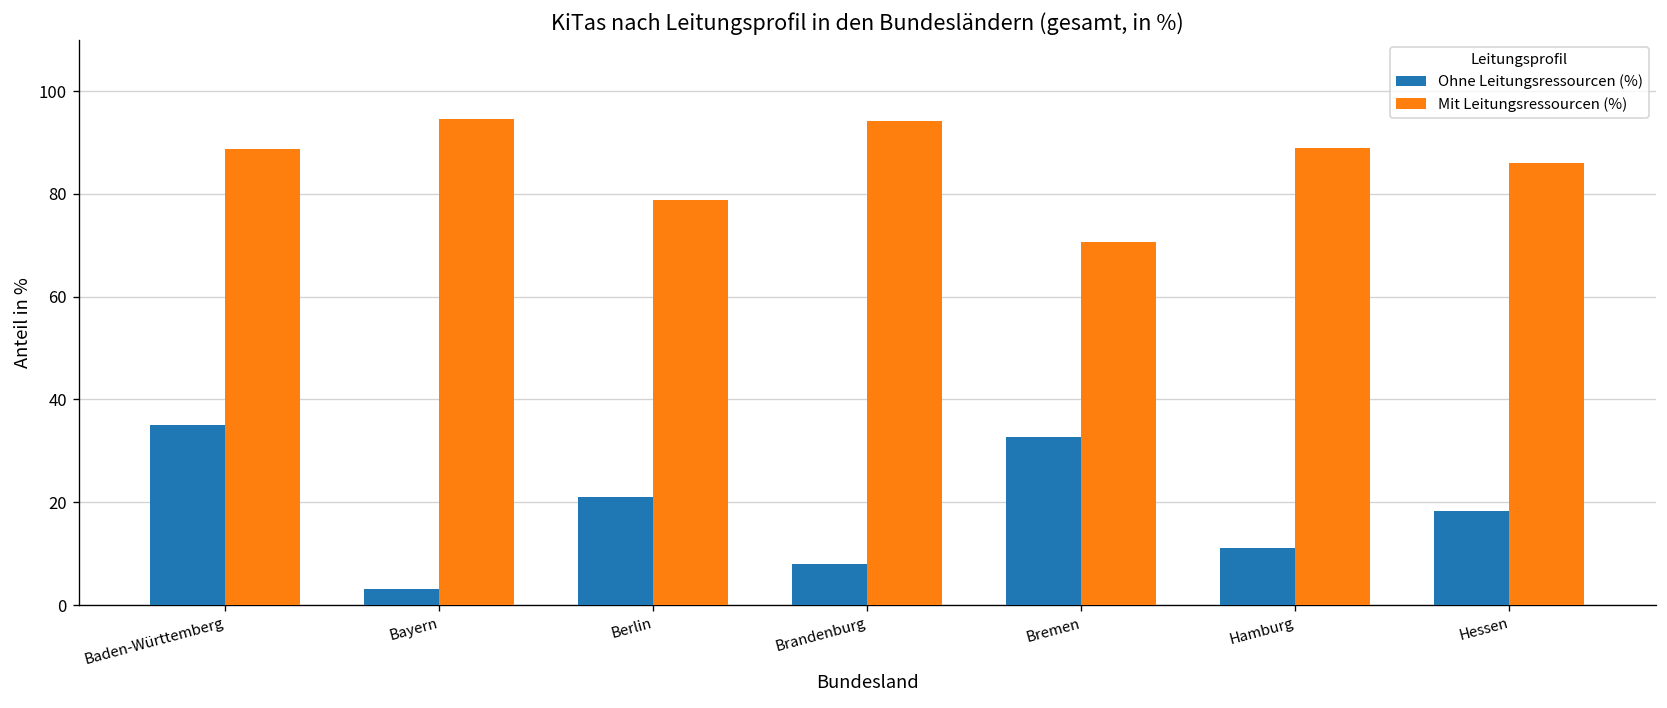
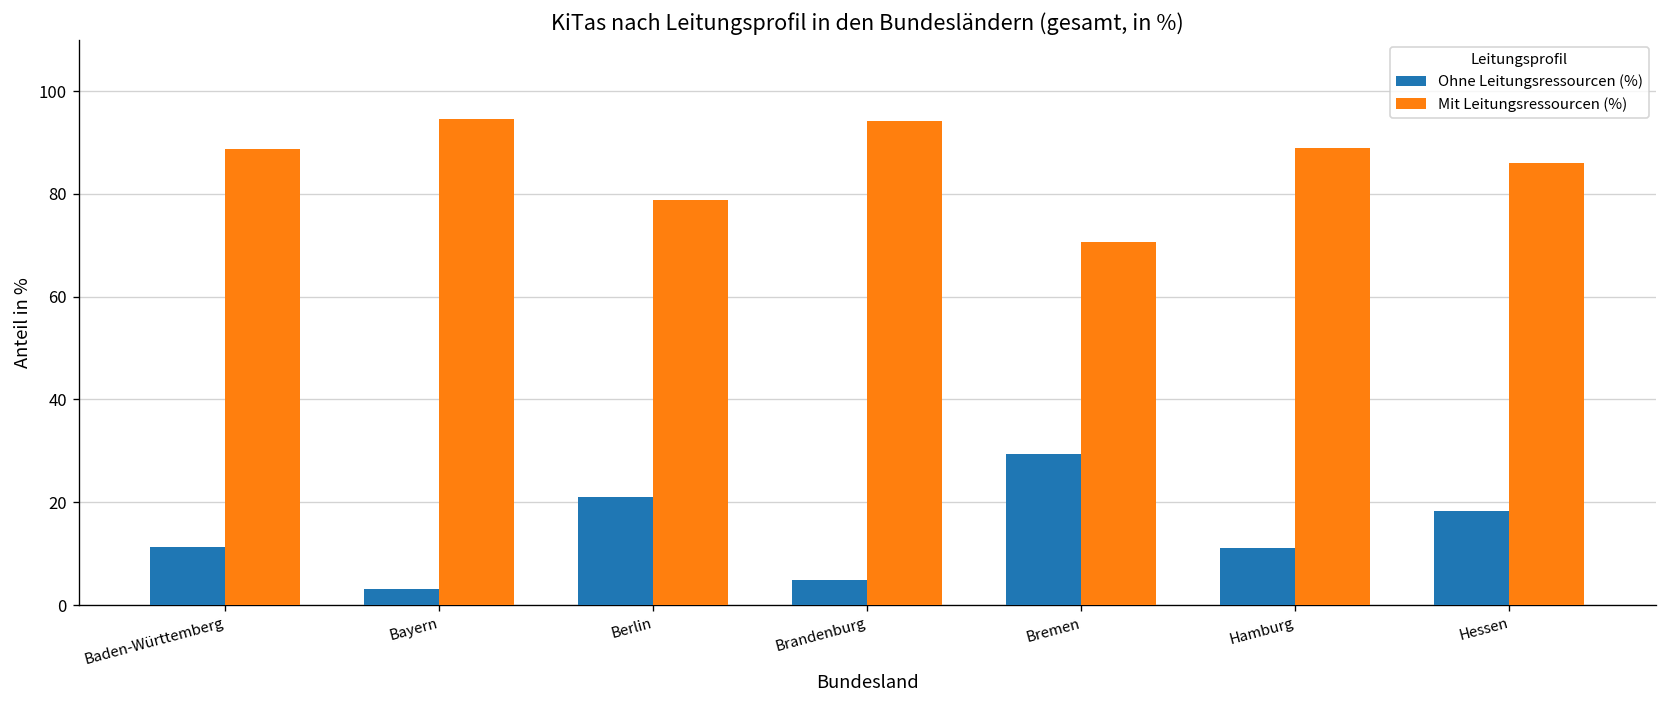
Ohne Leitungsressourcen (%), Baden-Württemberg: 35 -> 11
Ohne Leitungsressourcen (%), Brandenburg: 8 -> 5
Ohne Leitungsressourcen (%), Bremen: 33 -> 29
